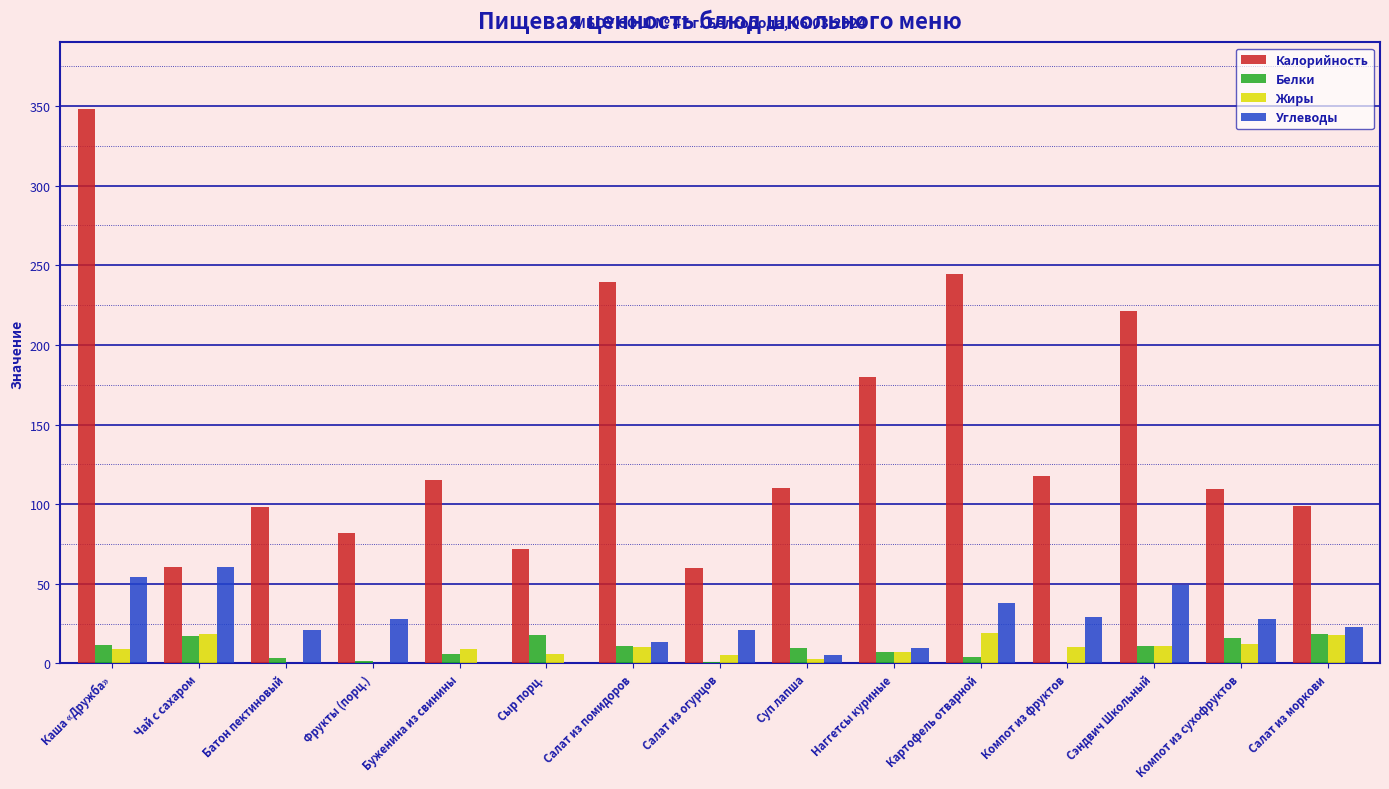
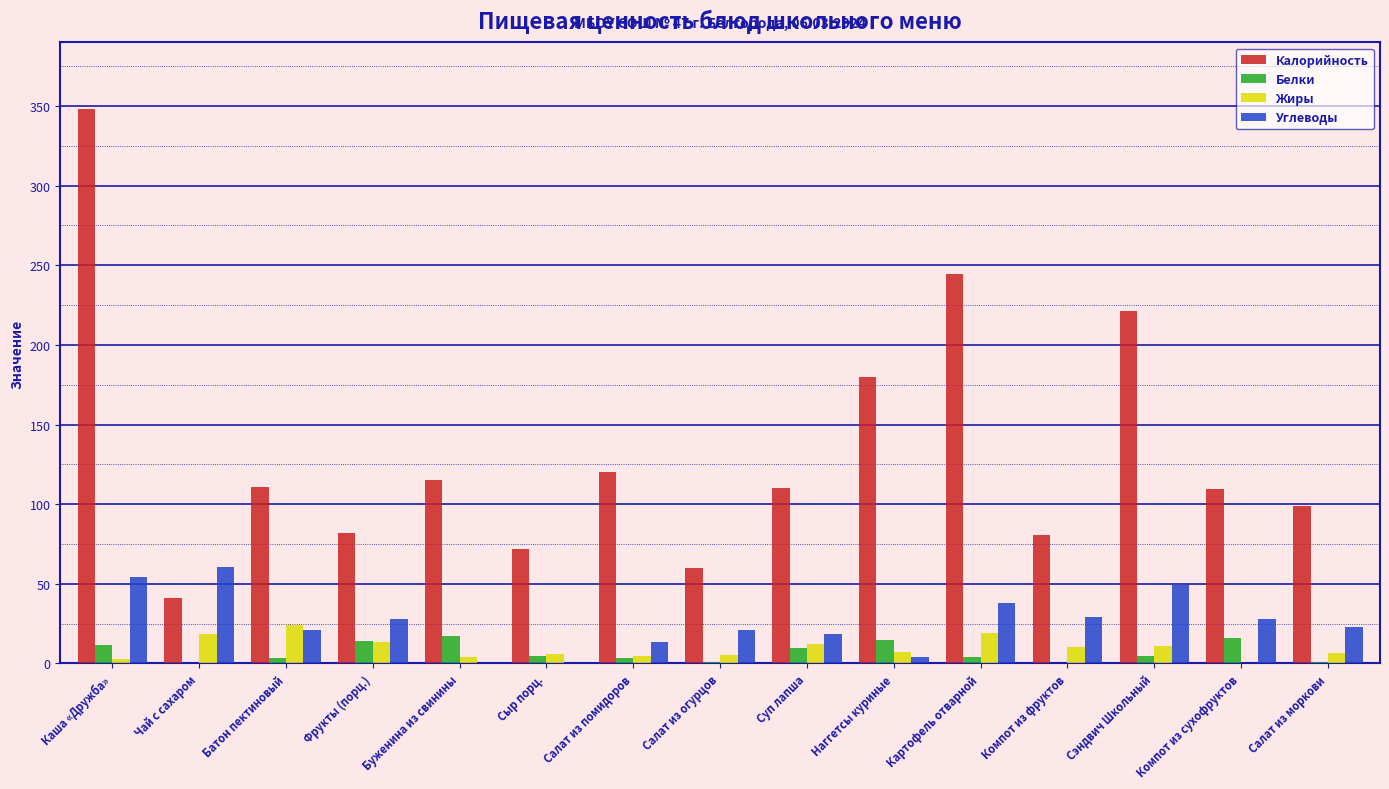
Жиры, Каша «Дружба»: 9 -> 3
Калорийность, Чай с сахаром: 61 -> 41
Белки, Чай с сахаром: 17 -> 0
Калорийность, Батон пектиновый: 99 -> 111
Жиры, Батон пектиновый: 0 -> 24
Белки, Фрукты (порц.): 1 -> 14
Жиры, Фрукты (порц.): 0 -> 13
Белки, Буженина из свинины: 6 -> 17
Жиры, Буженина из свинины: 9 -> 4
Белки, Сыр порц.: 18 -> 5
Калорийность, Салат из помидоров: 239 -> 120
Белки, Салат из помидоров: 11 -> 4
Жиры, Салат из помидоров: 10 -> 5
Жиры, Суп лапша: 3 -> 12
Углеводы, Суп лапша: 5 -> 18
Белки, Наггетсы куриные: 7 -> 15
Углеводы, Наггетсы куриные: 10 -> 4
Калорийность, Компот из фруктов: 118 -> 81
Белки, Сэндвич Школьный: 11 -> 5
Жиры, Компот из сухофруктов: 12 -> 0
Белки, Салат из моркови: 19 -> 1
Жиры, Салат из моркови: 18 -> 7
